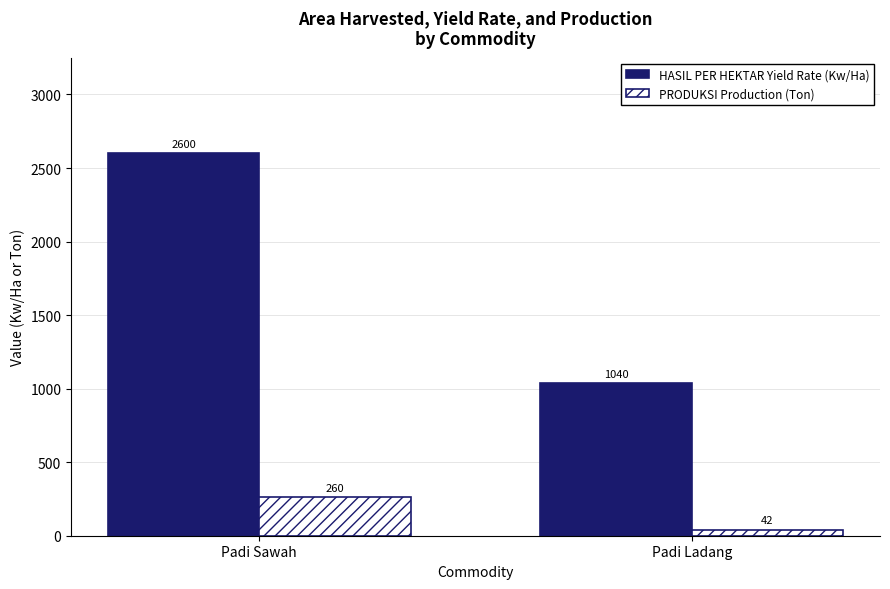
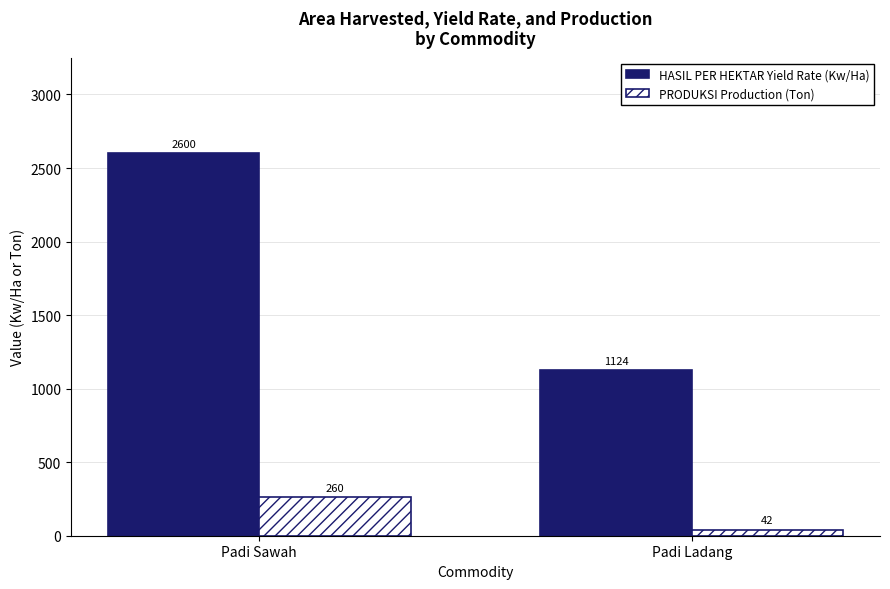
HASIL PER HEKTAR Yield Rate (Kw/Ha), Padi Ladang: 1040 -> 1124
